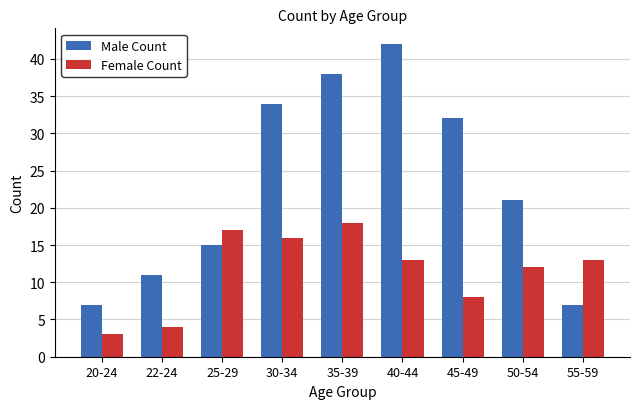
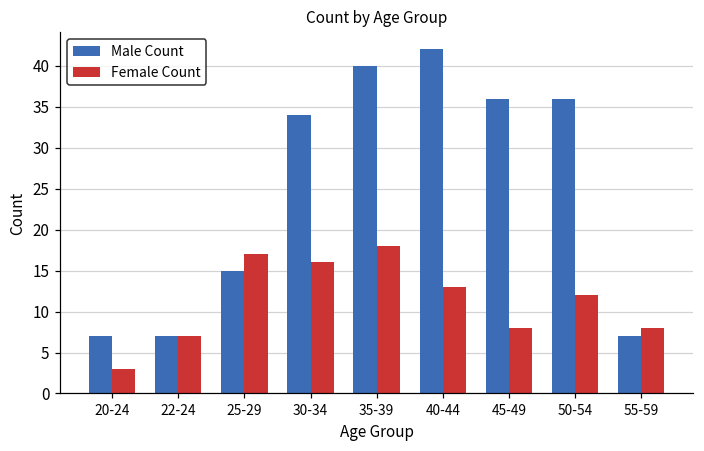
Male Count, 22-24: 11 -> 7
Female Count, 22-24: 4 -> 7
Male Count, 35-39: 38 -> 40
Male Count, 45-49: 32 -> 36
Male Count, 50-54: 21 -> 36
Female Count, 55-59: 13 -> 8
